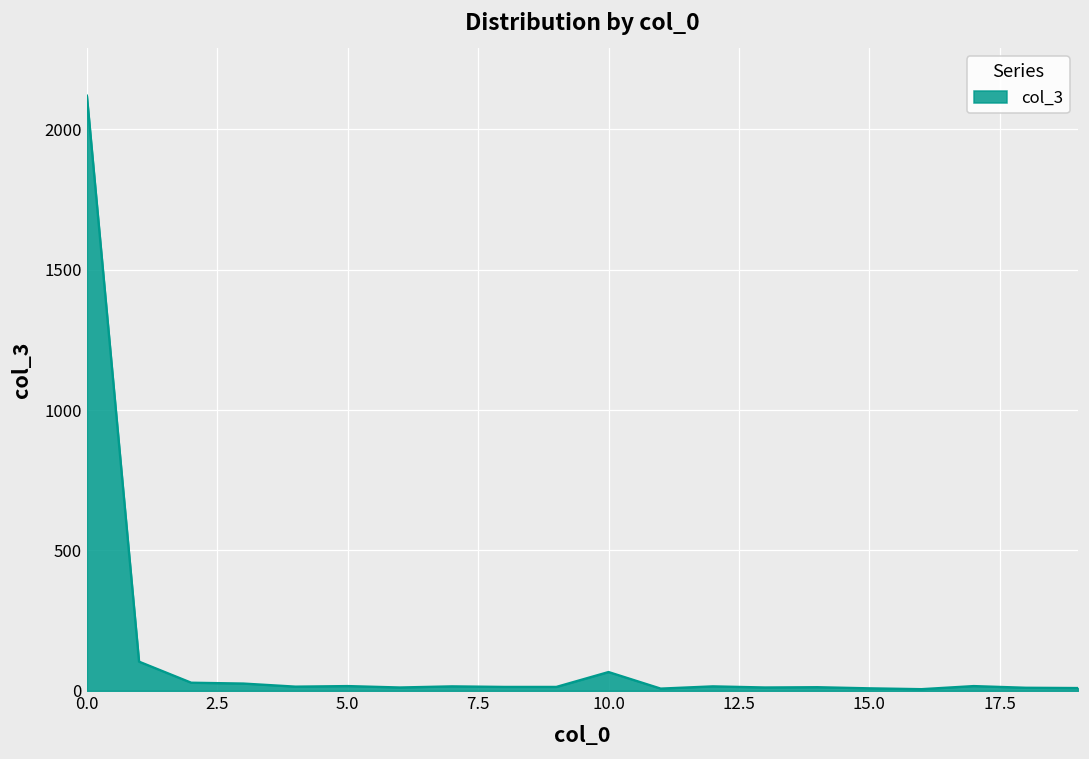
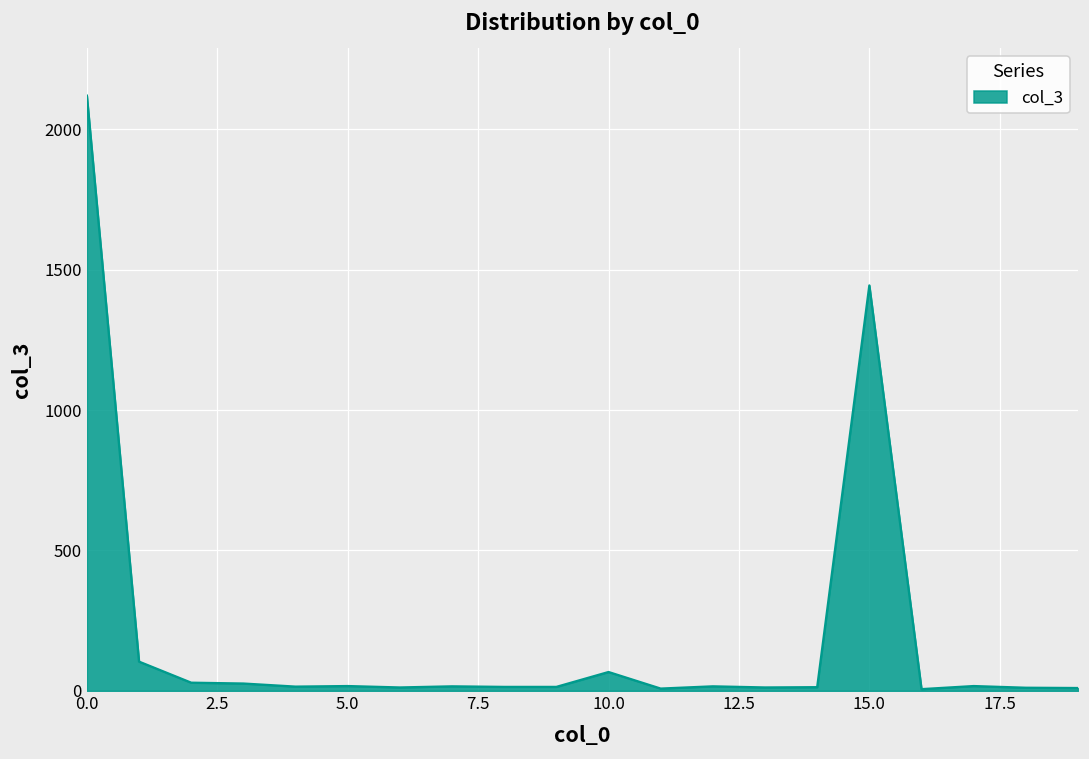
15.0: 10 -> 1440
